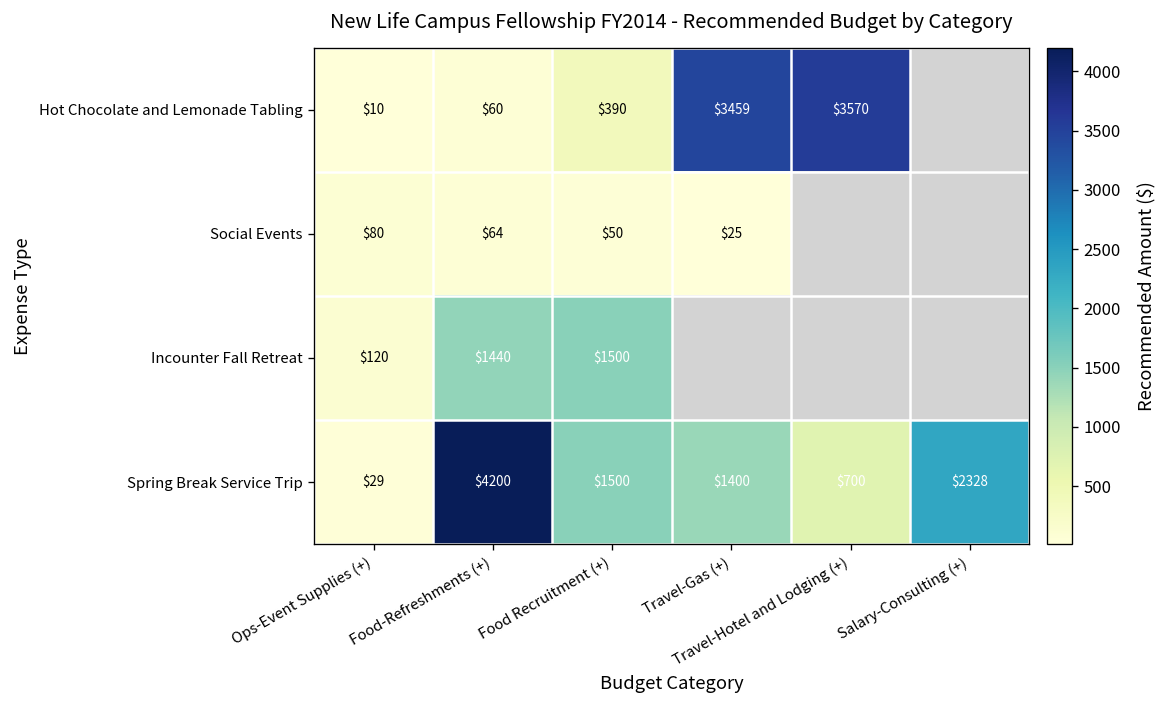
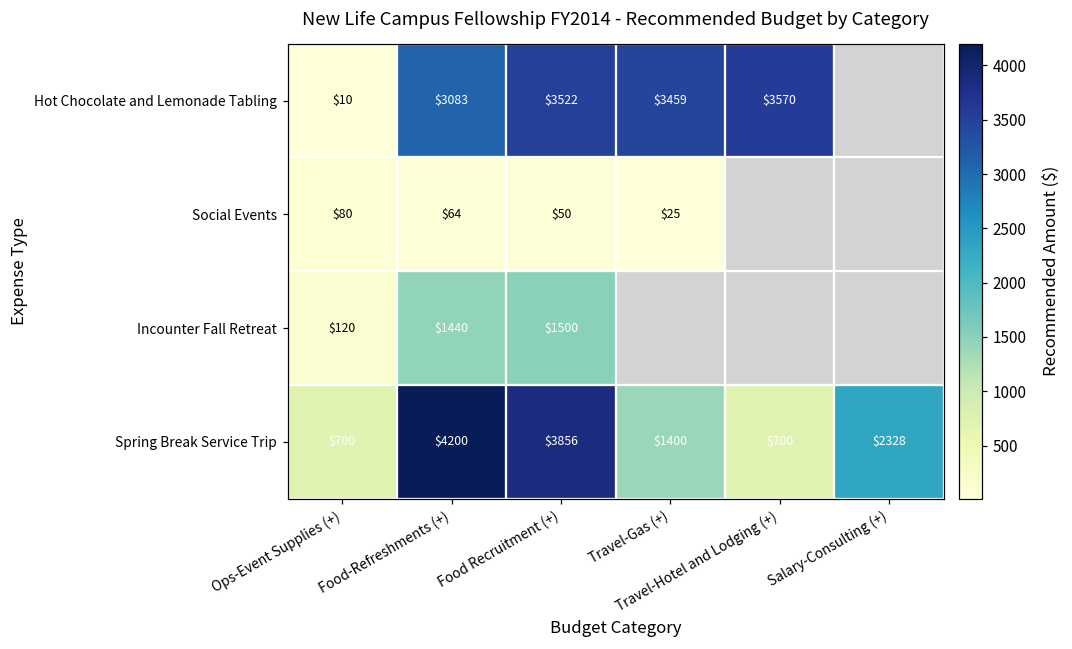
Hot Chocolate and Lemonade Tabling, Food-Refreshments (+): $60 -> $3083
Hot Chocolate and Lemonade Tabling, Food Recruitment (+): $390 -> $3522
Spring Break Service Trip, Ops-Event Supplies (+): $29 -> $700
Spring Break Service Trip, Food Recruitment (+): $1500 -> $3856
